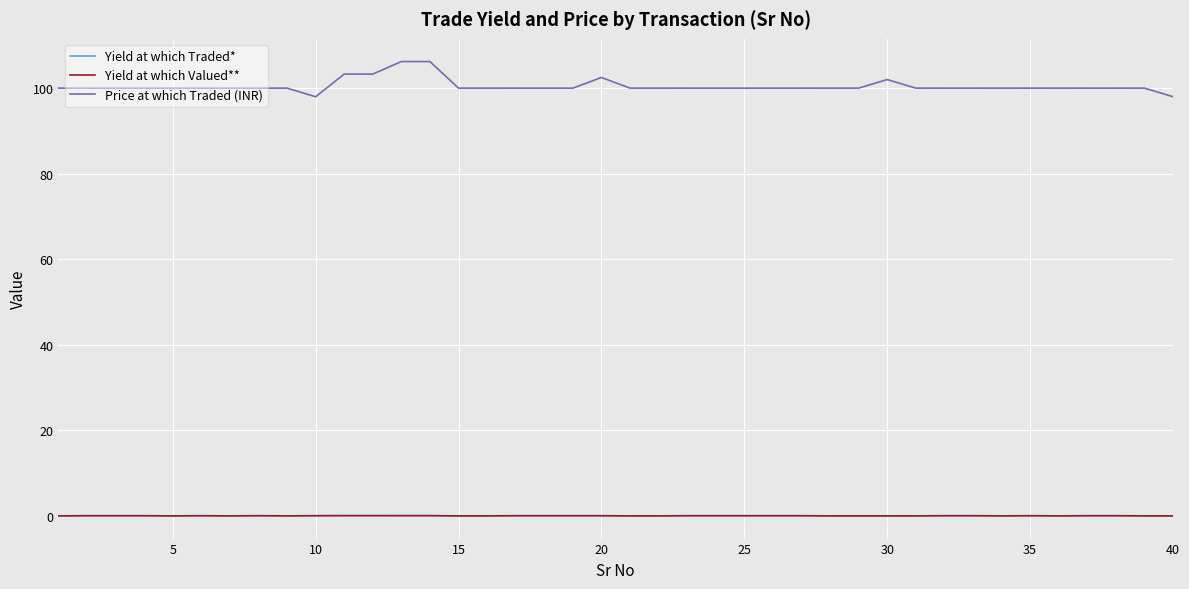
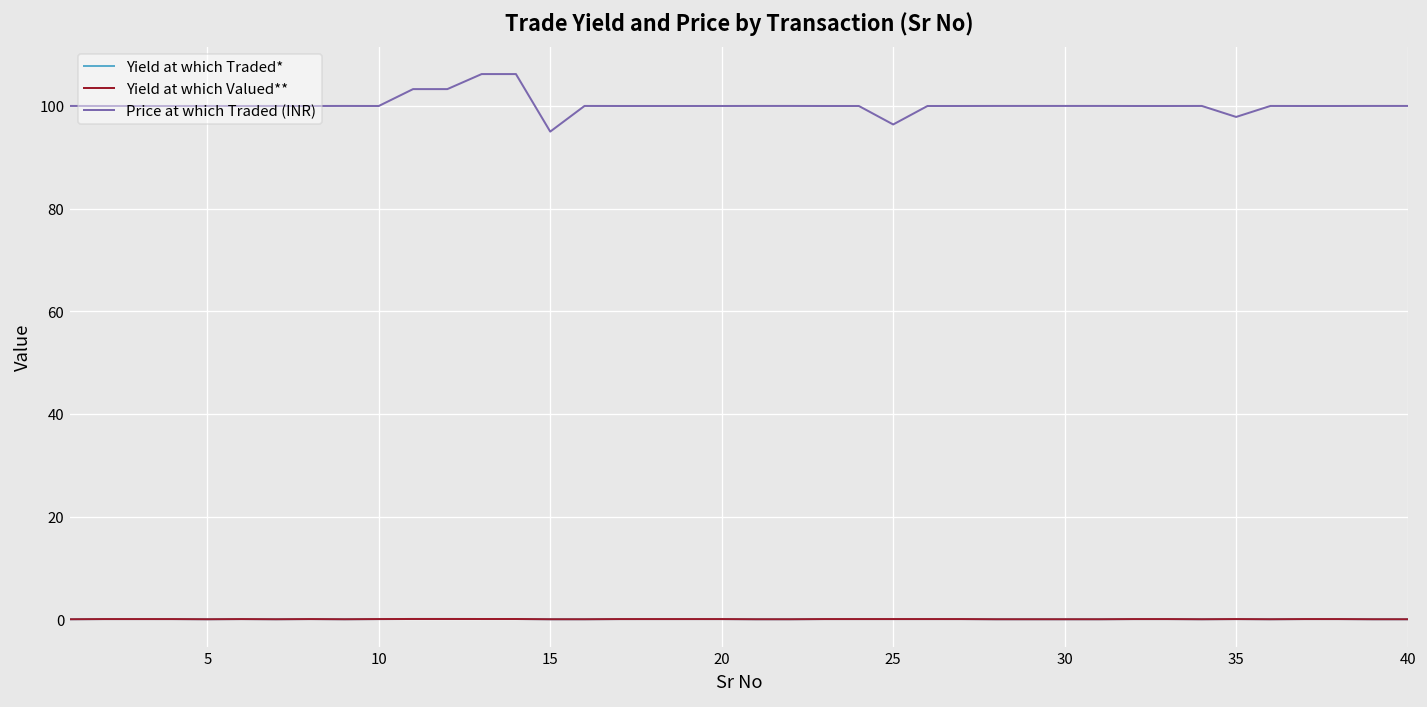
Price at which Traded (INR), 10: 98 -> 100
Price at which Traded (INR), 15: 100 -> 95
Price at which Traded (INR), 20: 102 -> 100
Price at which Traded (INR), 25: 100 -> 96
Price at which Traded (INR), 30: 102 -> 100
Price at which Traded (INR), 35: 100 -> 98
Price at which Traded (INR), 40: 98 -> 100
